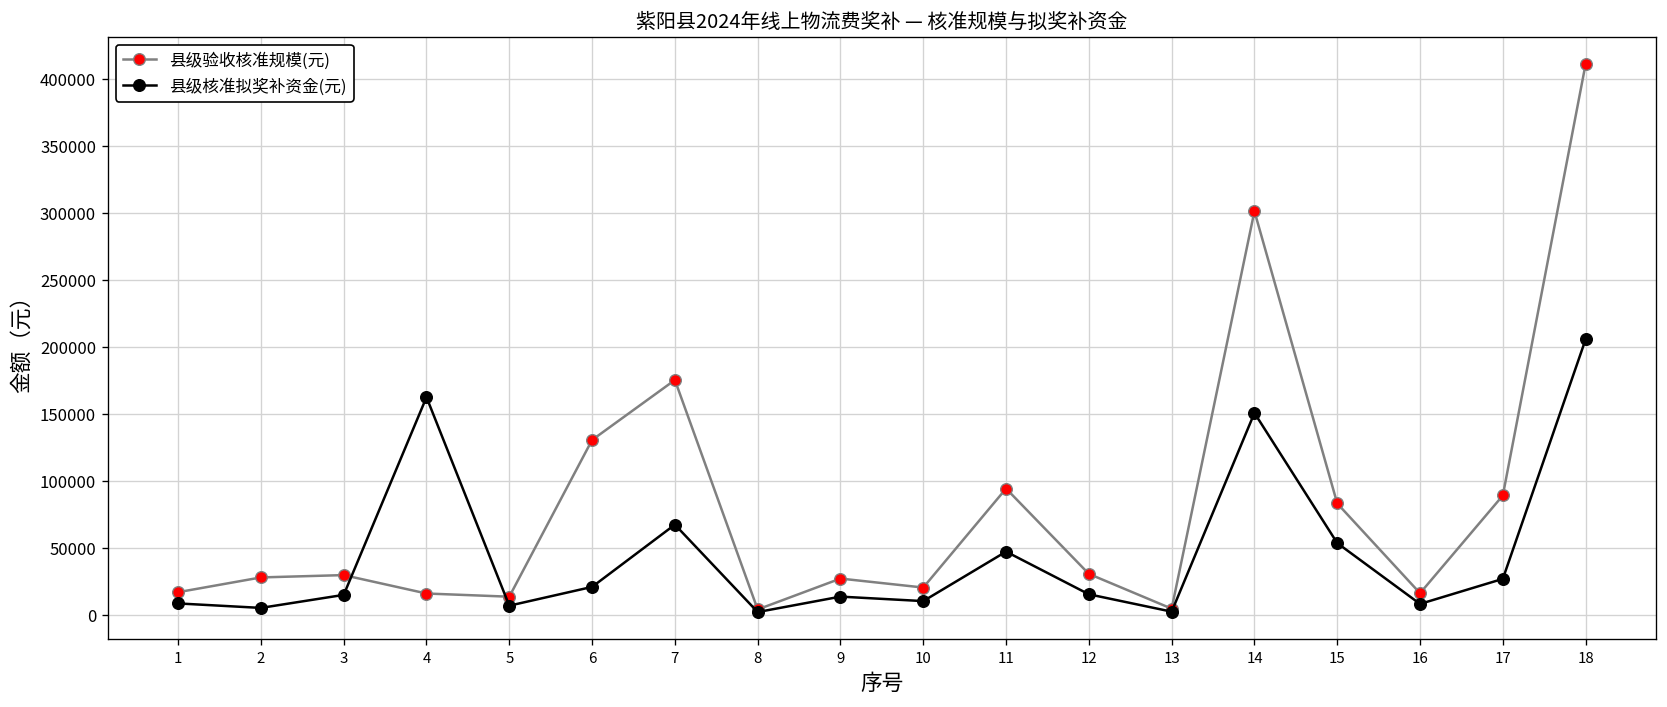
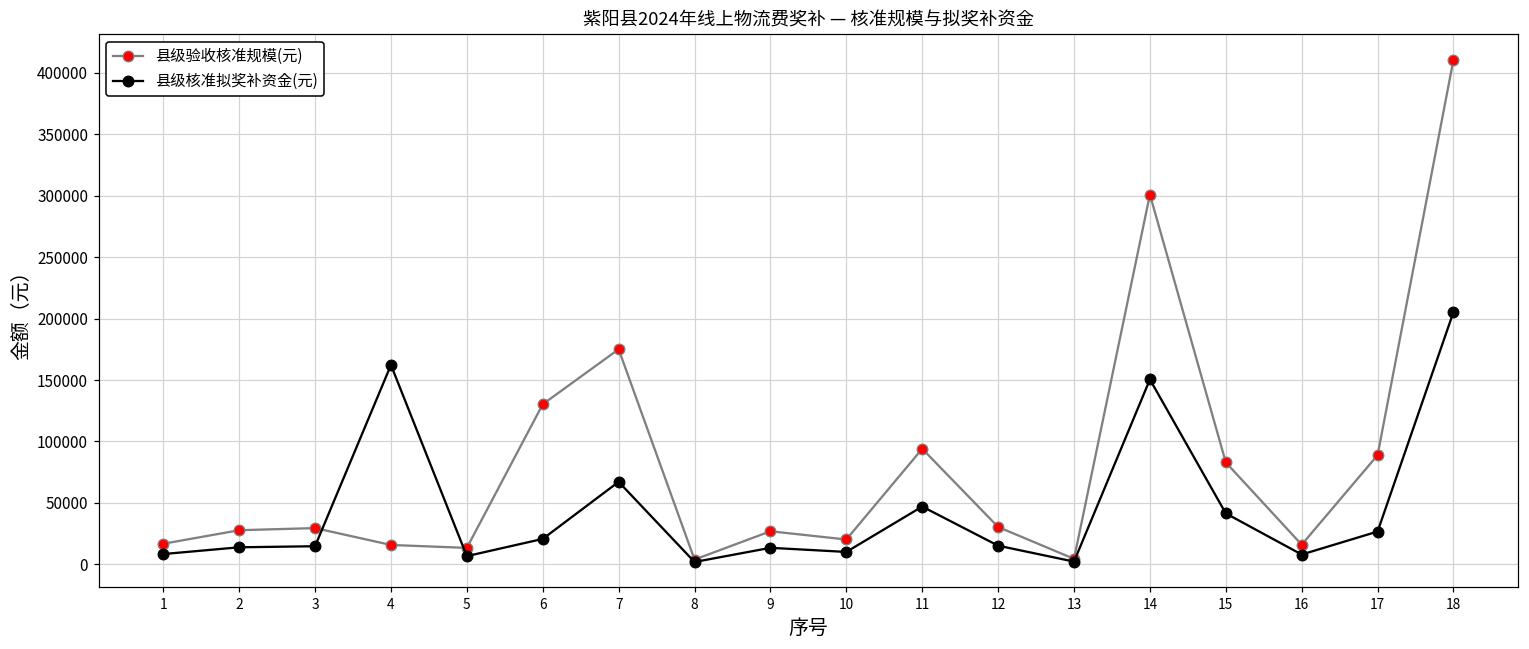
县级核准拟奖补资金(元), 2: 5000 -> 14000
县级核准拟奖补资金(元), 15: 53000 -> 41000
